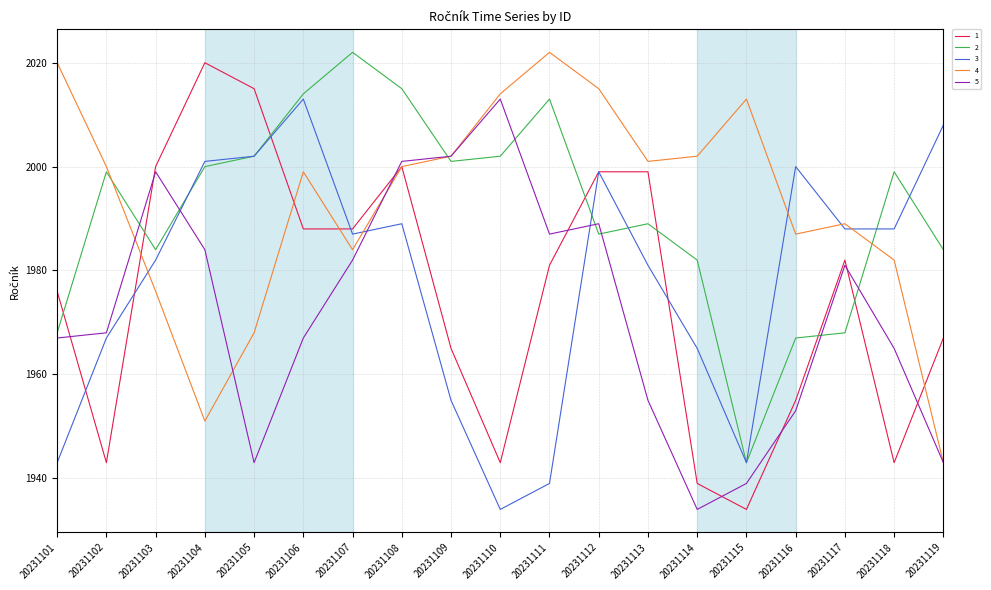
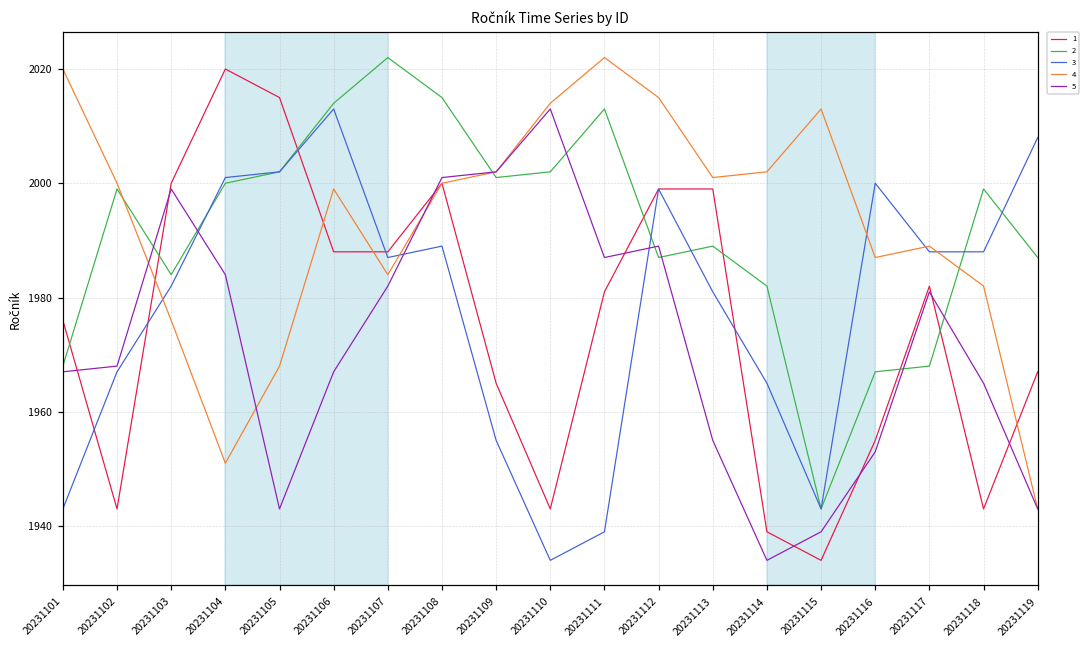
2, 20231119: 1984 -> 1987
